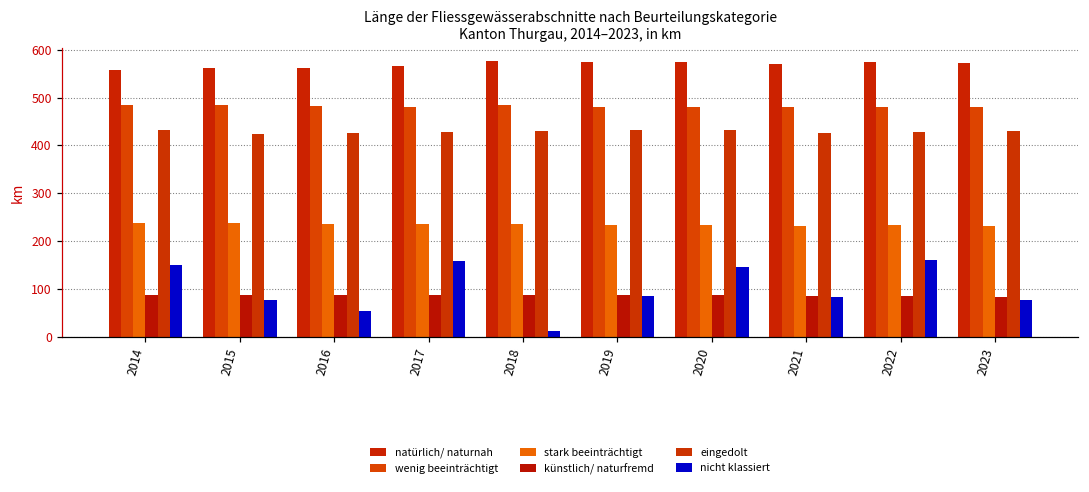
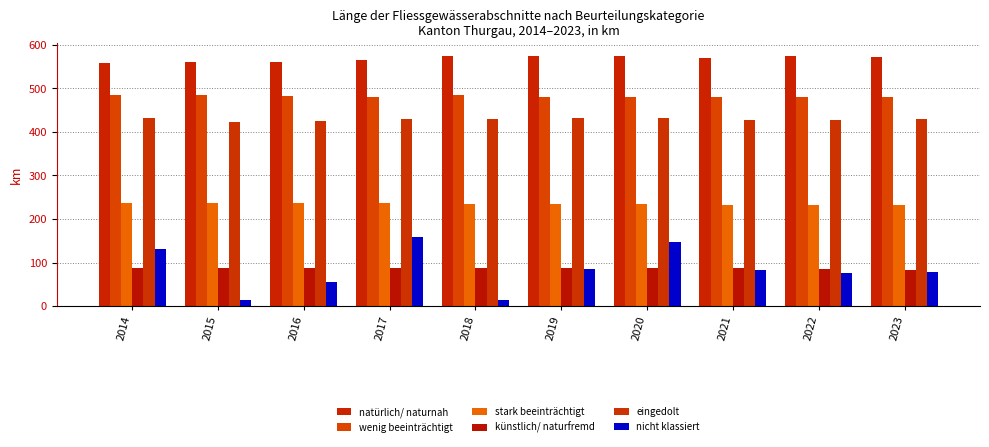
nicht klassiert, 2014: 150 -> 130
nicht klassiert, 2015: 80 -> 10
nicht klassiert, 2022: 160 -> 80
